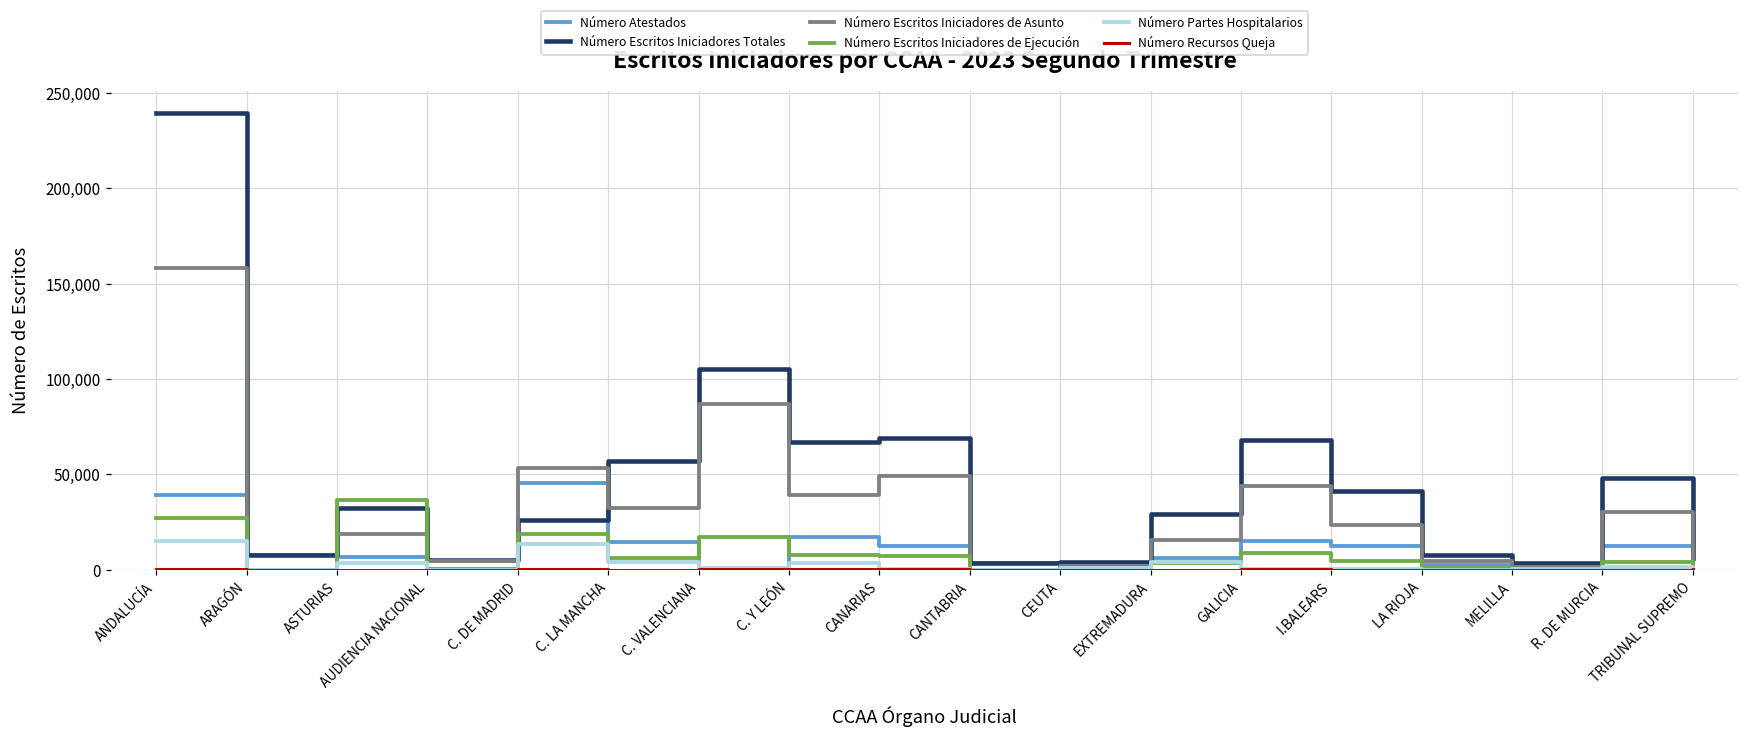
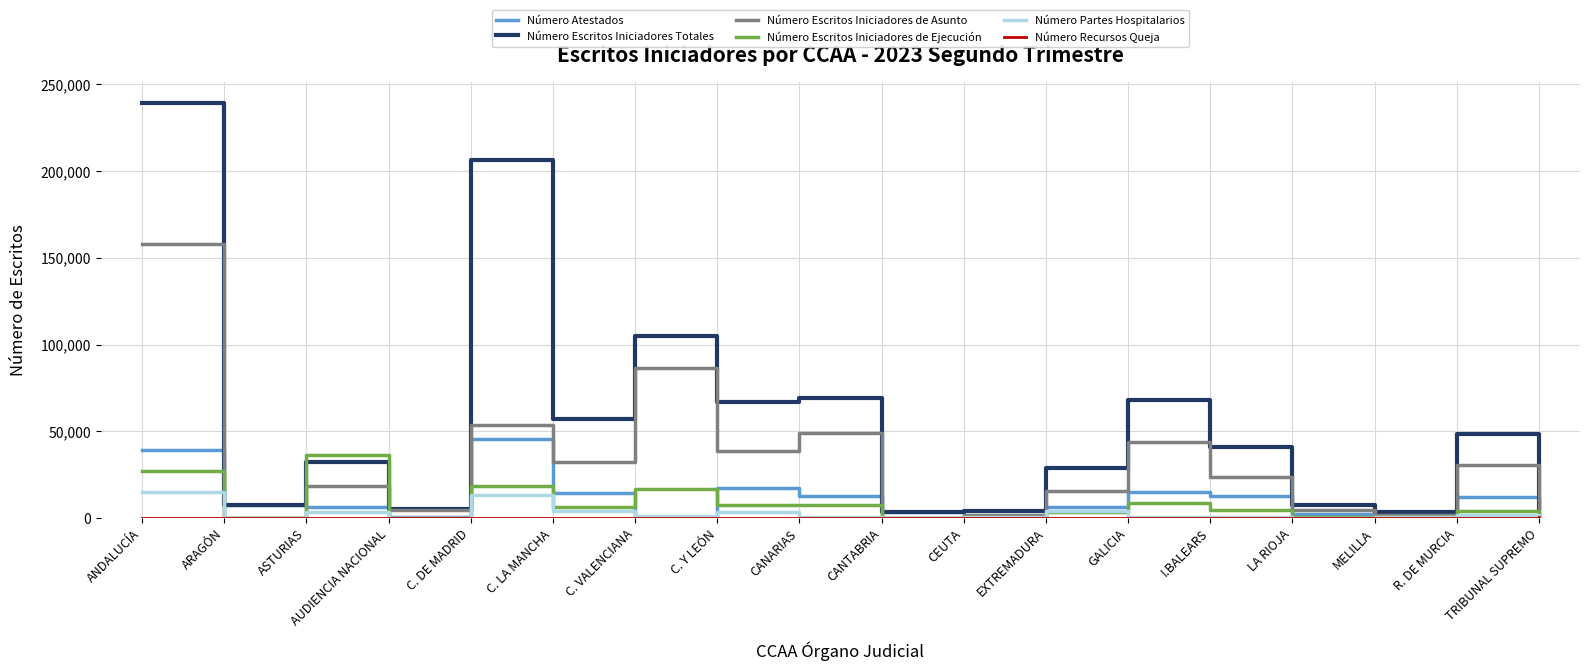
Número Escritos Iniciadores Totales, C. DE MADRID: 26,000 -> 207,000
